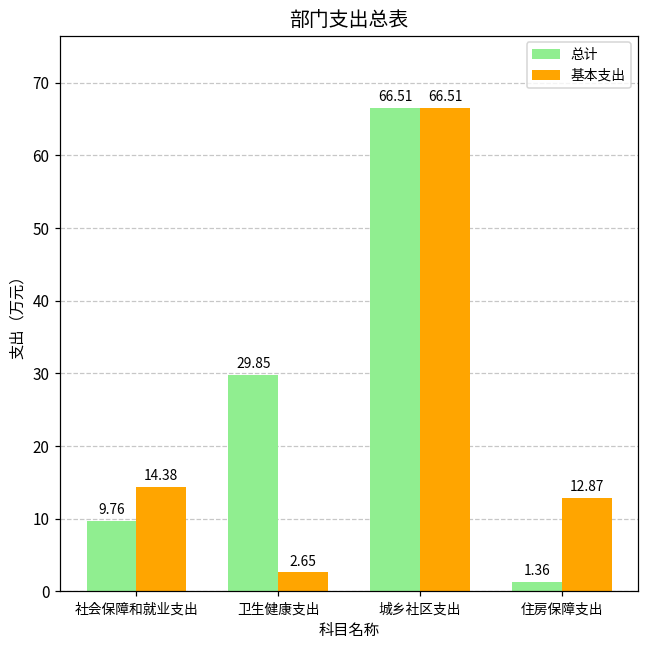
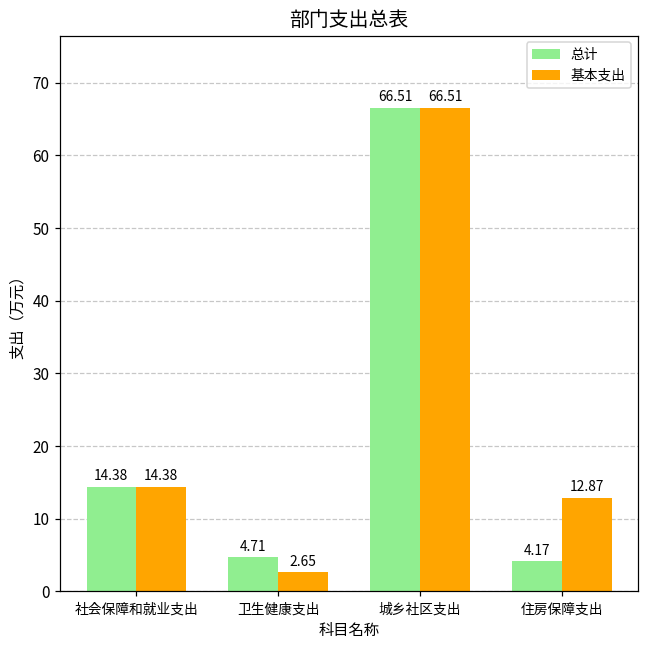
总计, 社会保障和就业支出: 9.76 -> 14.38
总计, 卫生健康支出: 29.85 -> 4.71
总计, 住房保障支出: 1.36 -> 4.17
